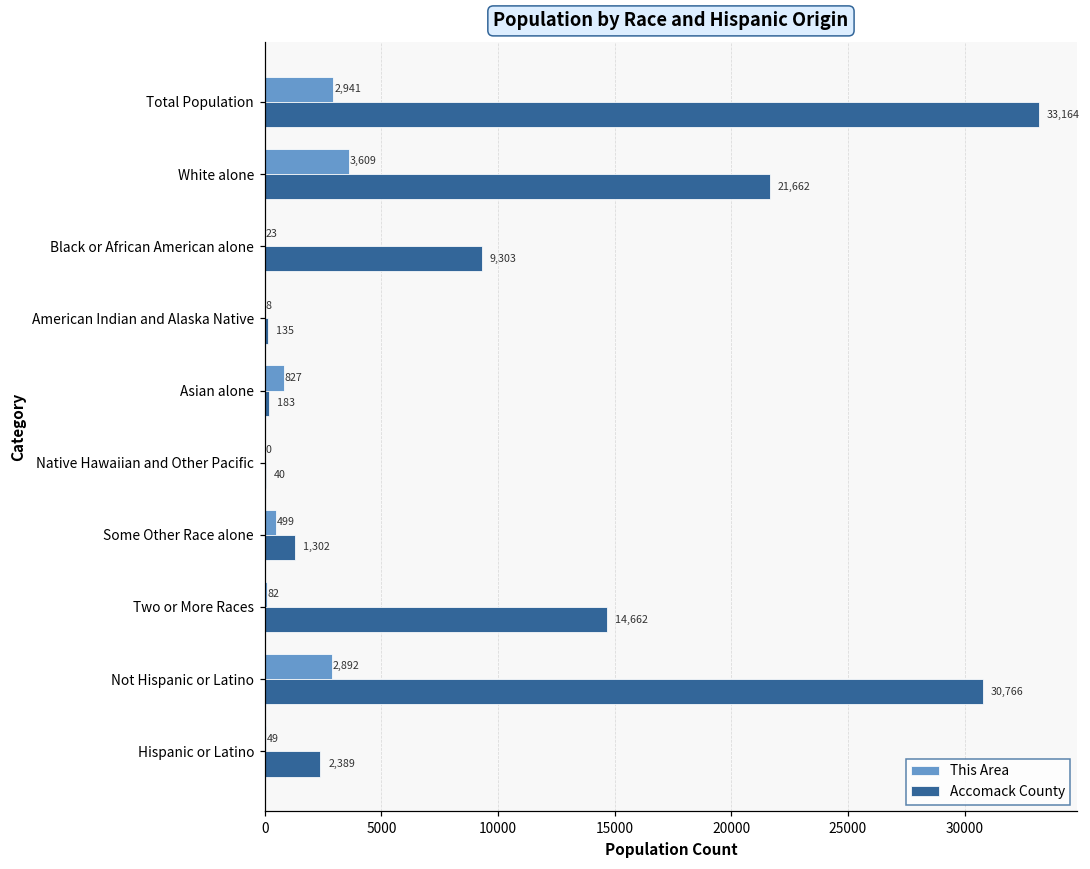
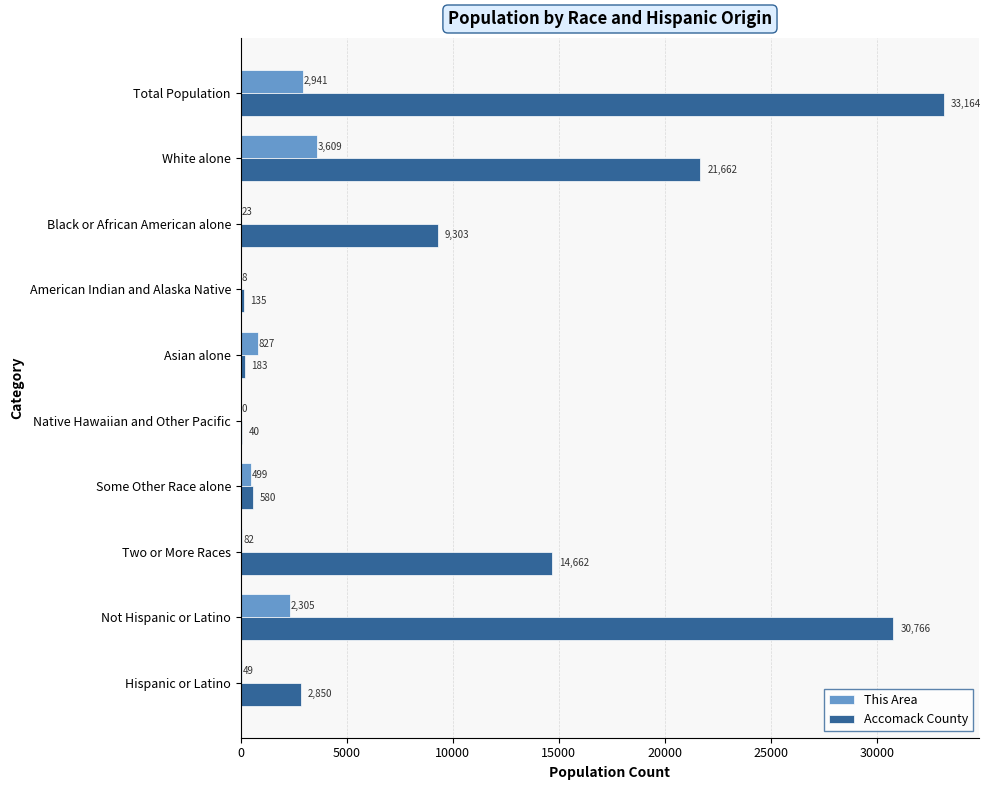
Accomack County, Some Other Race alone: 1,302 -> 580
This Area, Not Hispanic or Latino: 2,892 -> 2,305
Accomack County, Hispanic or Latino: 2,389 -> 2,850
